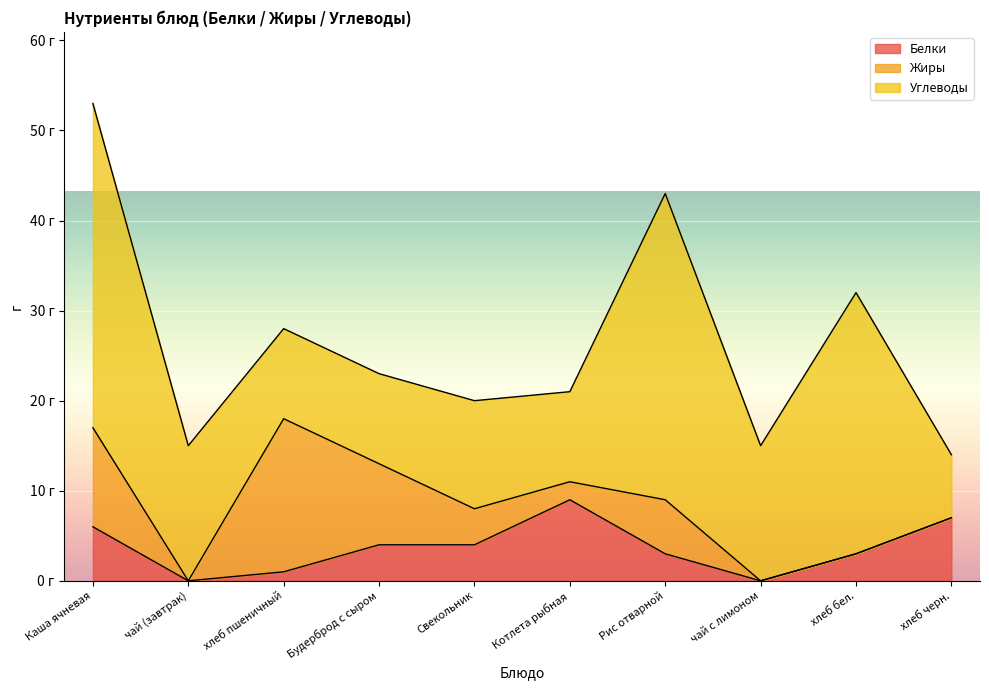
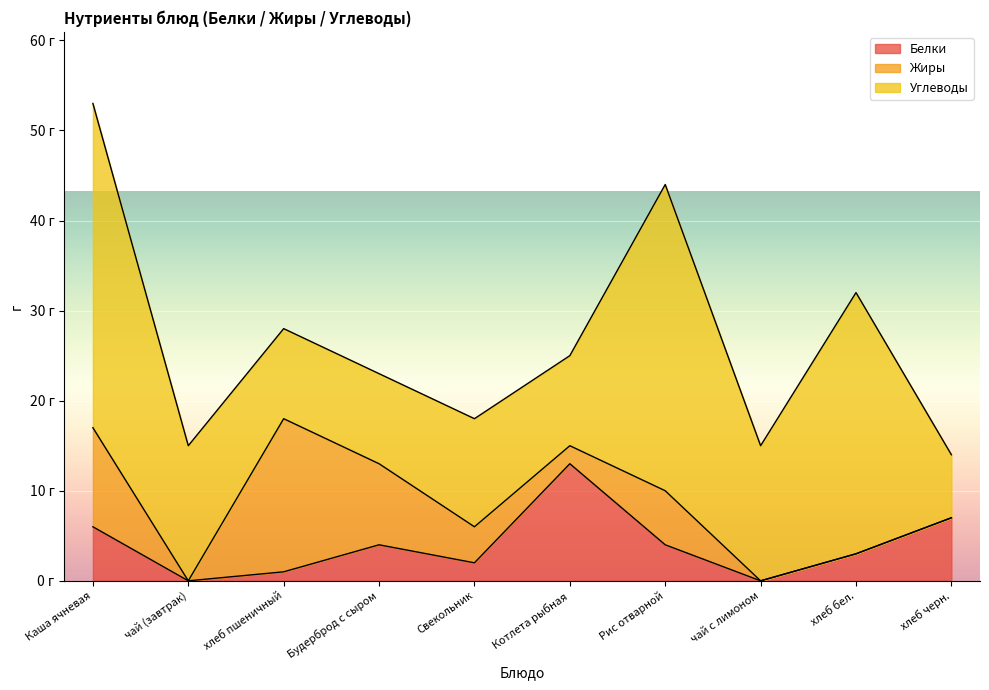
Белки, Свекольник: 4 г -> 2 г
Белки, Котлета рыбная: 9 г -> 13 г
Белки, Рис отварной: 3 г -> 4 г
